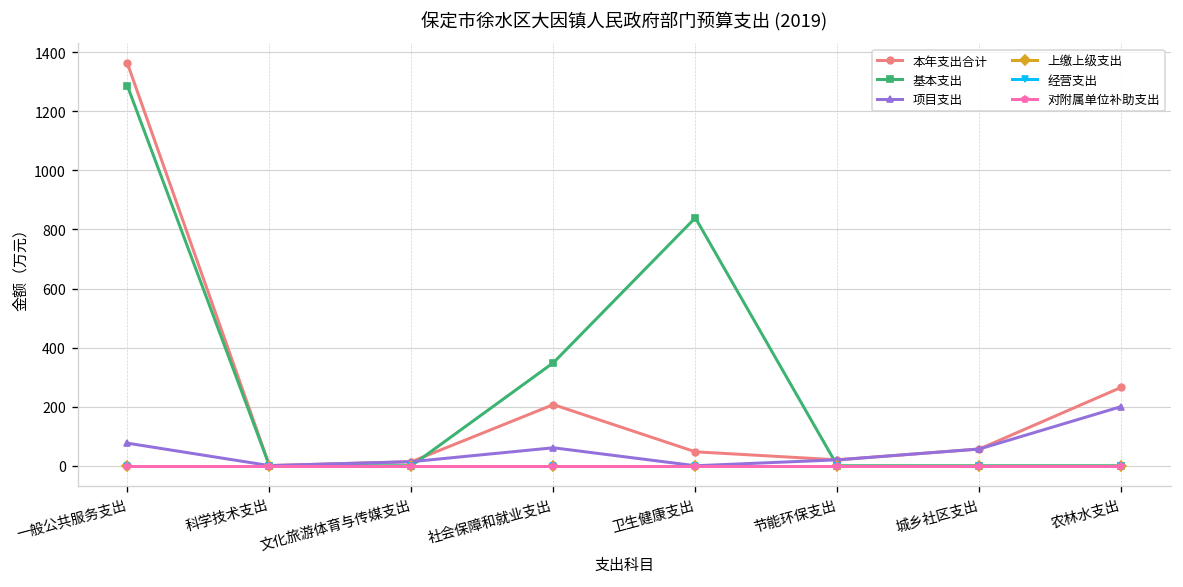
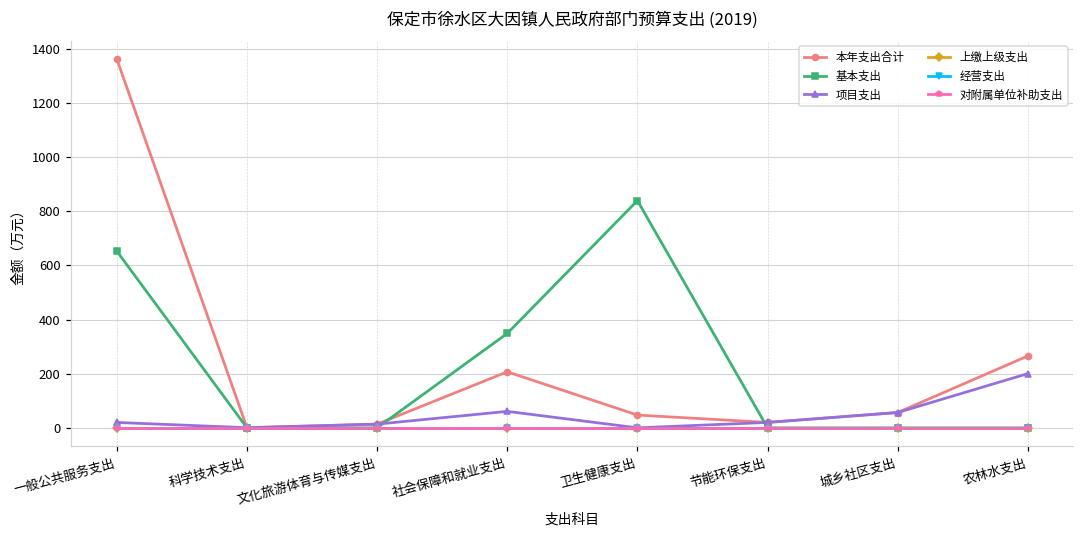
基本支出, 一般公共服务支出: 1290 -> 650
项目支出, 一般公共服务支出: 80 -> 20
